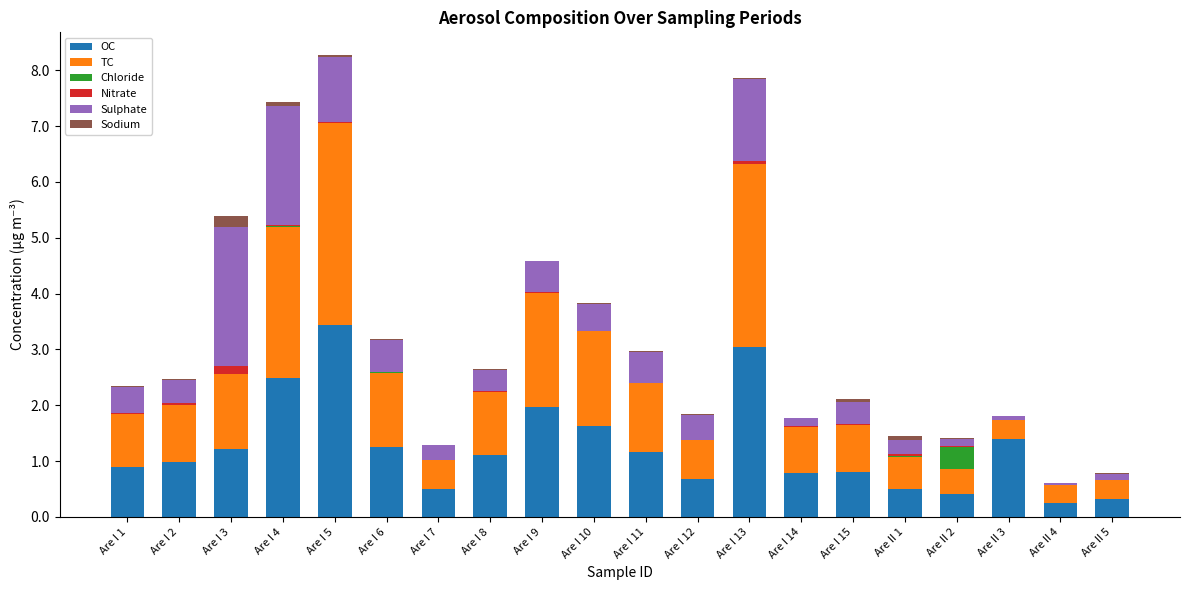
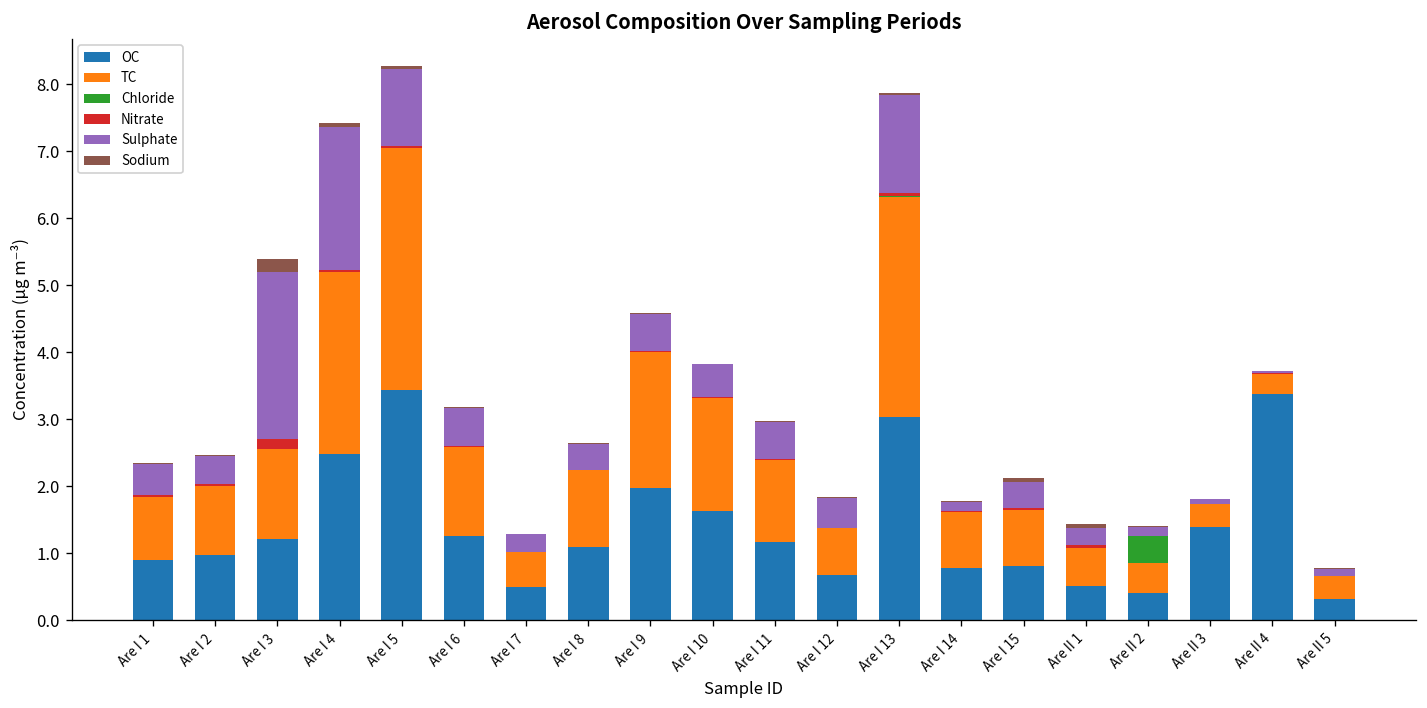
OC, Are II 4: 0.3 -> 3.4
